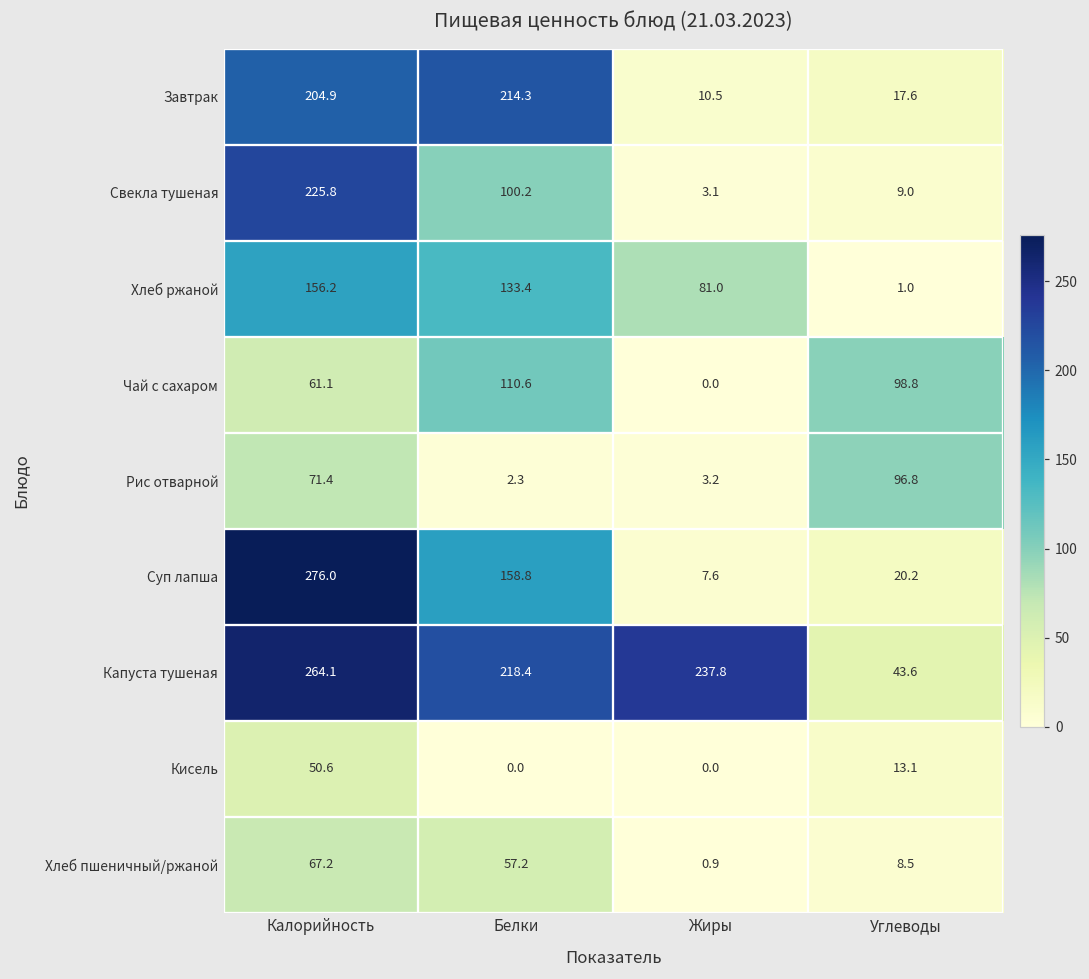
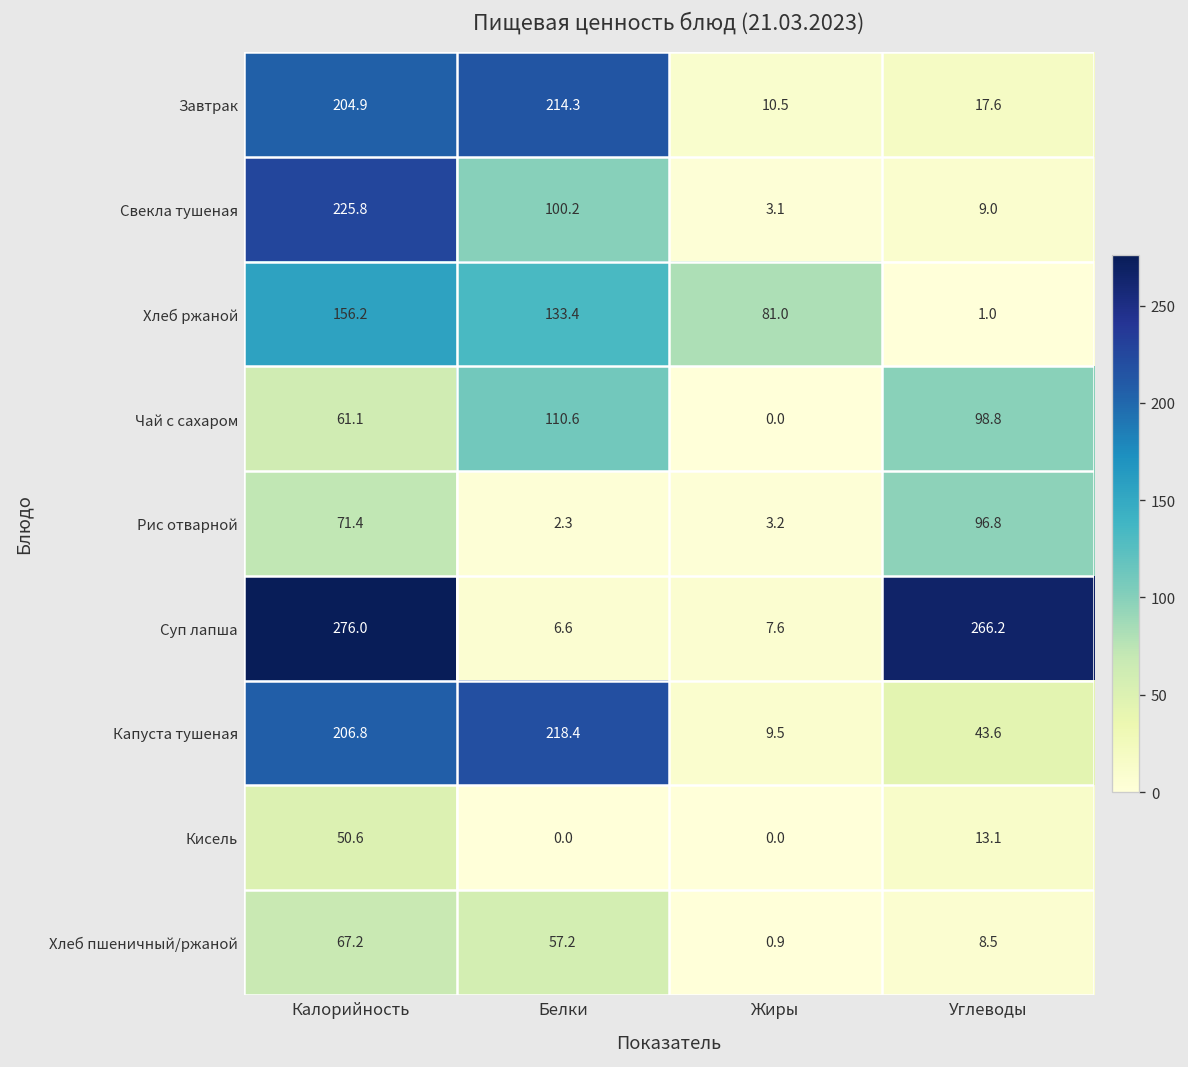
Суп лапша, Белки: 158.8 -> 6.6
Суп лапша, Углеводы: 20.2 -> 266.2
Капуста тушеная, Калорийность: 264.1 -> 206.8
Капуста тушеная, Жиры: 237.8 -> 9.5
